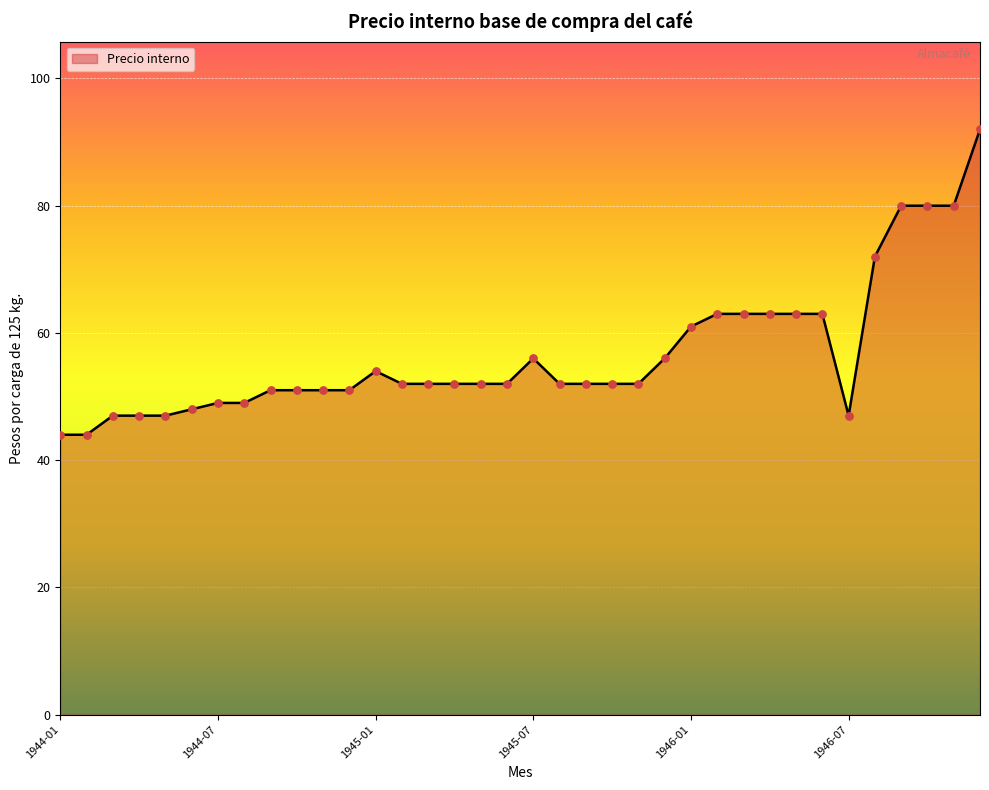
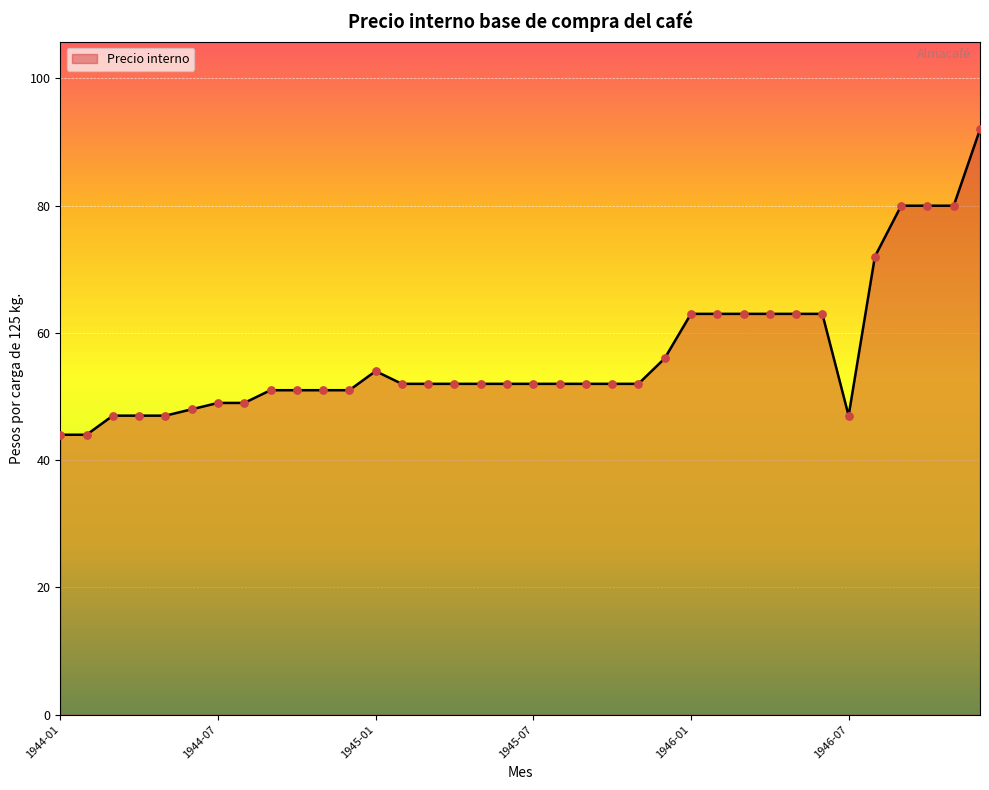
1945-07: 56 -> 52
1946-01: 61 -> 63
